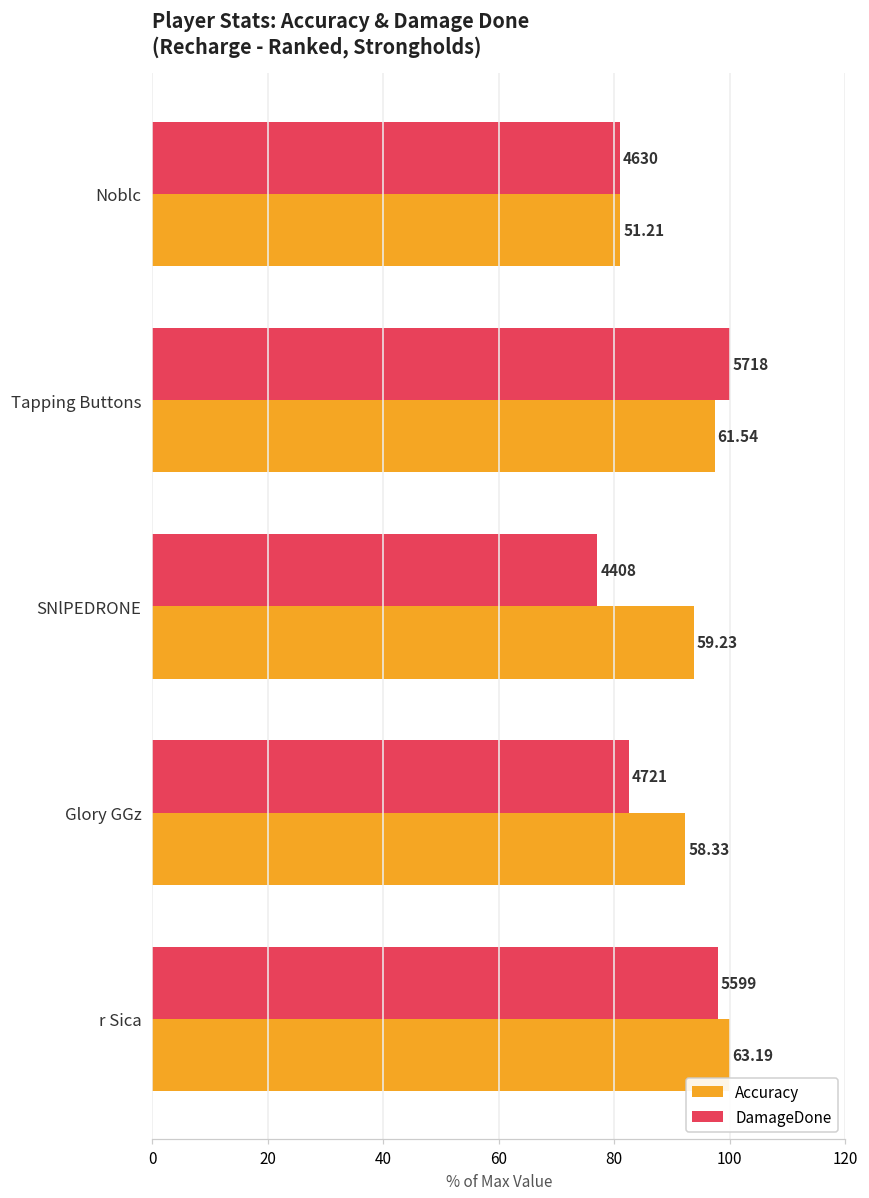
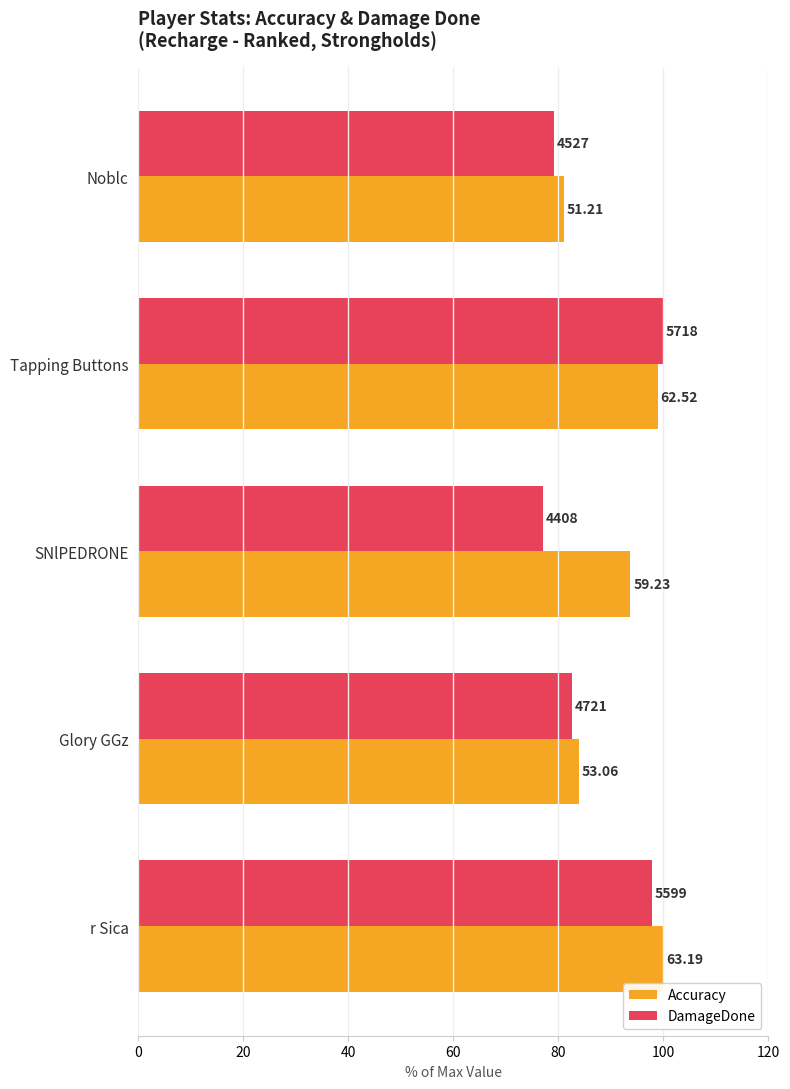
DamageDone, Noblc: 4630 -> 4527
Accuracy, Tapping Buttons: 61.54 -> 62.52
Accuracy, Glory GGz: 58.33 -> 53.06
